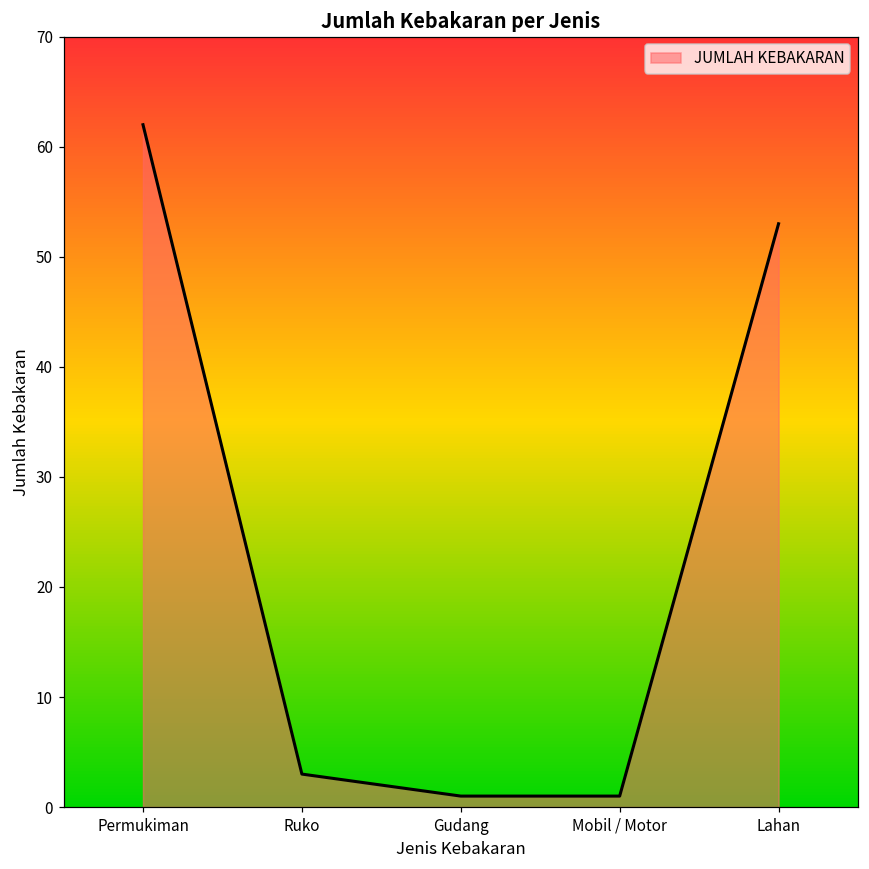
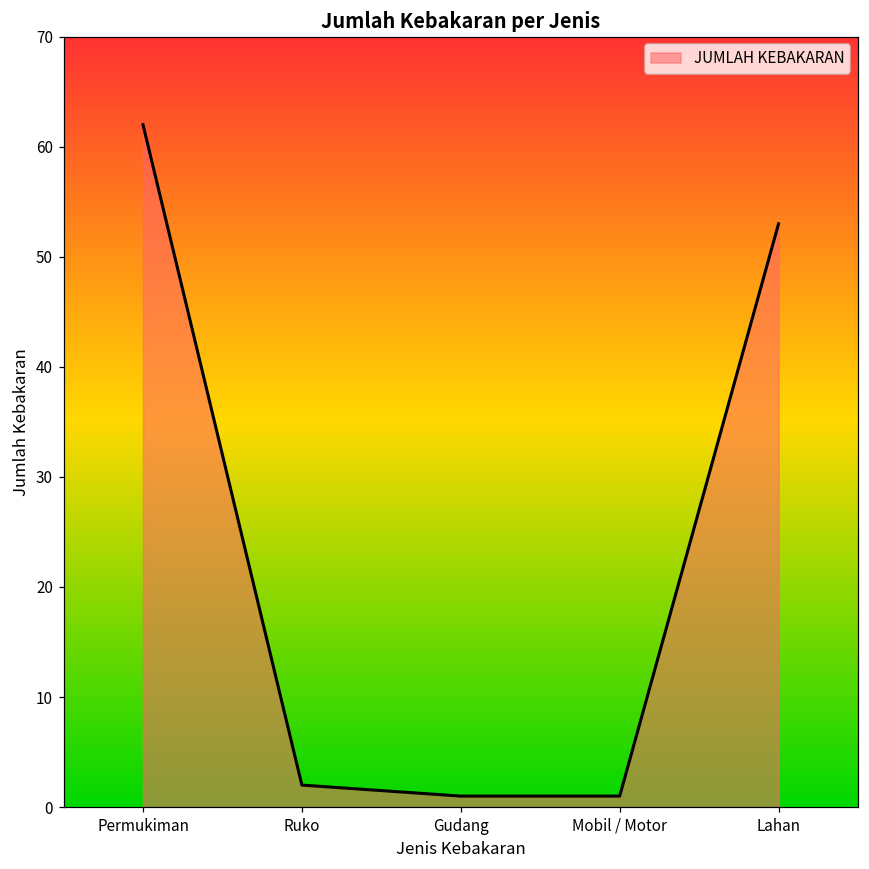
Ruko: 3 -> 2
